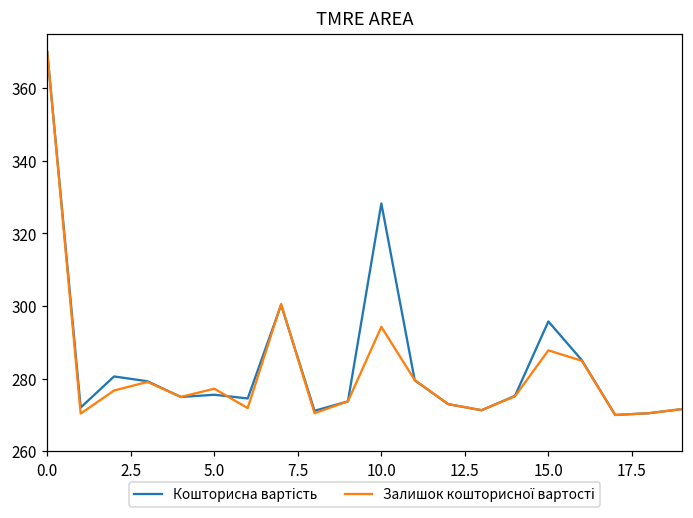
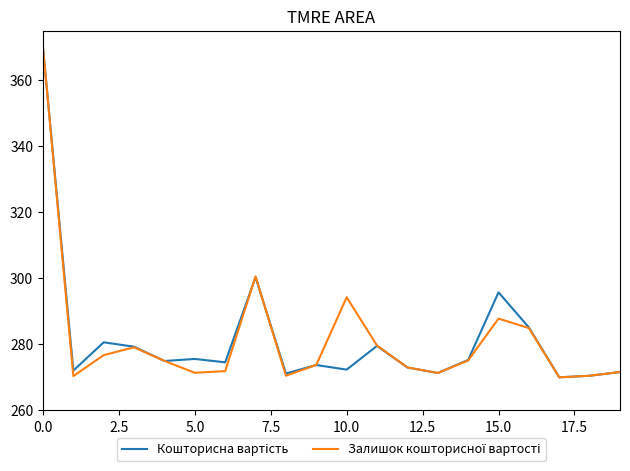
Залишок кошторисної вартості, 5.0: 277 -> 271
Кошторисна вартість, 10.0: 328 -> 272
